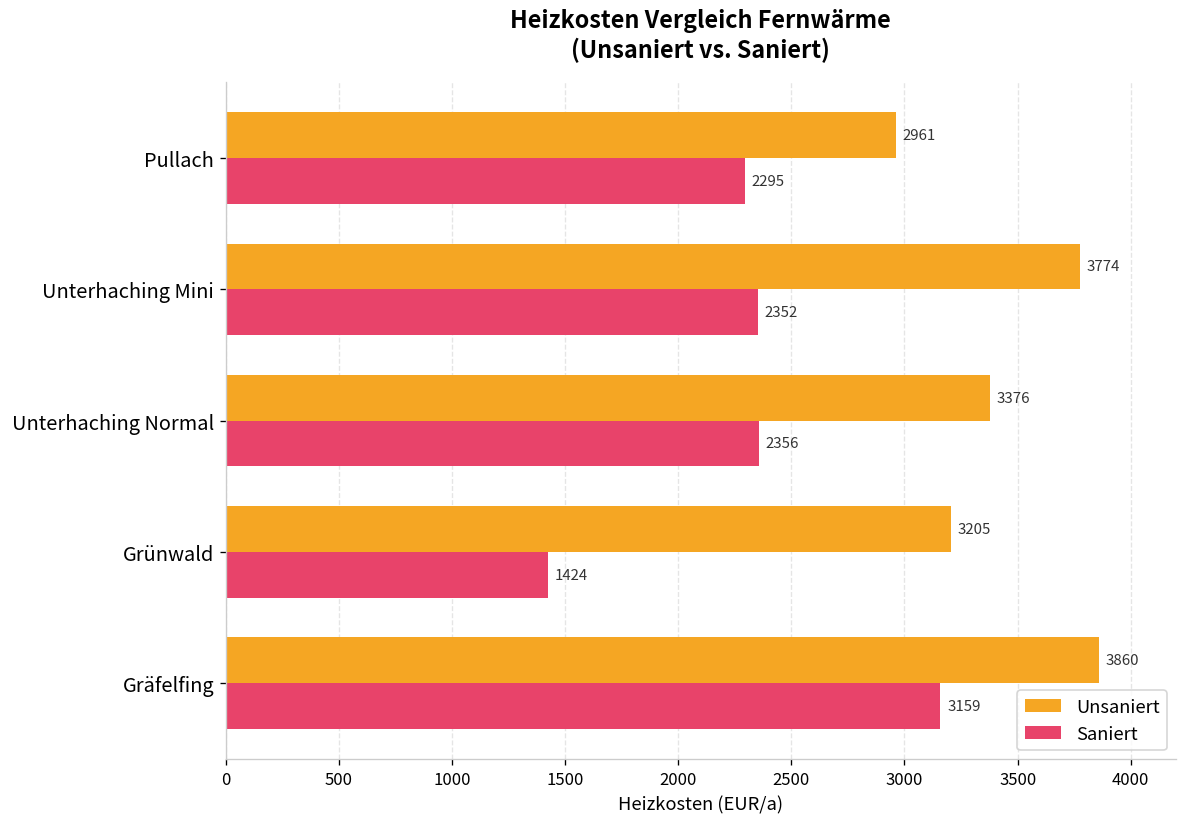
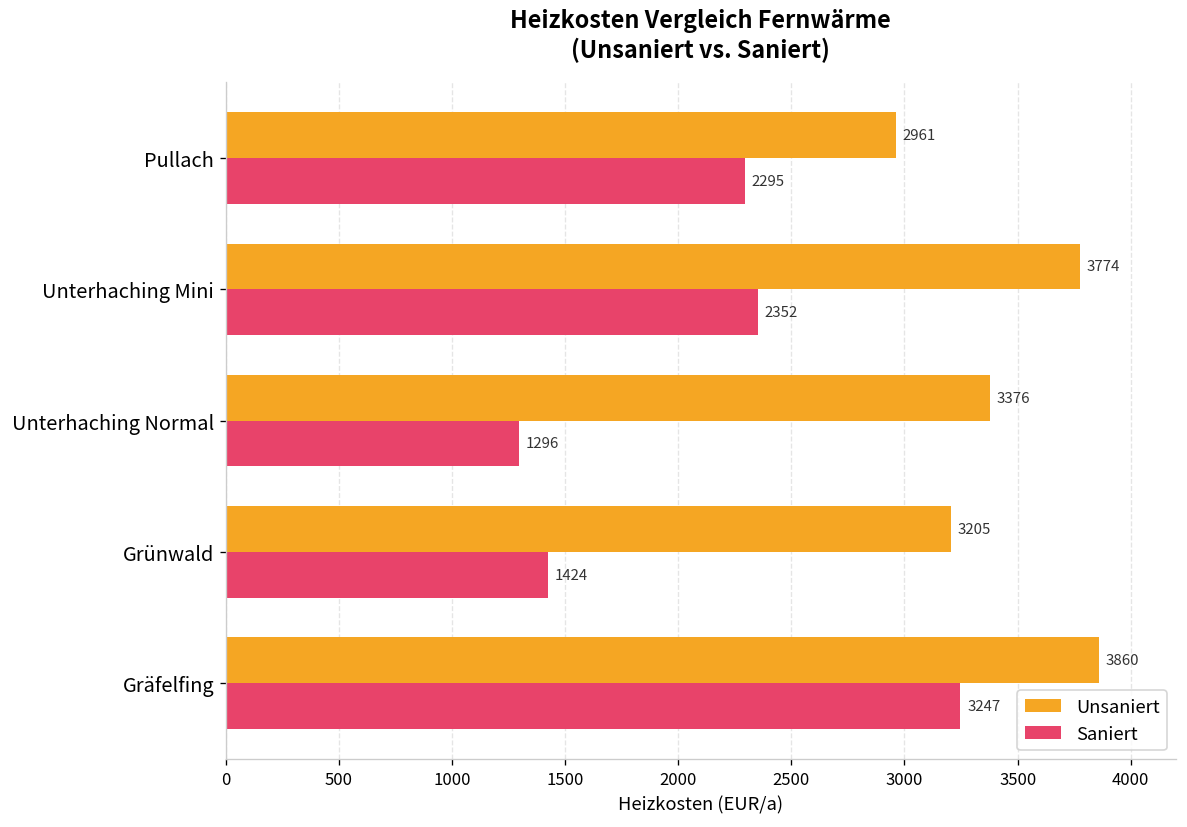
Saniert, Unterhaching Normal: 2356 -> 1296
Saniert, Gräfelfing: 3159 -> 3247
